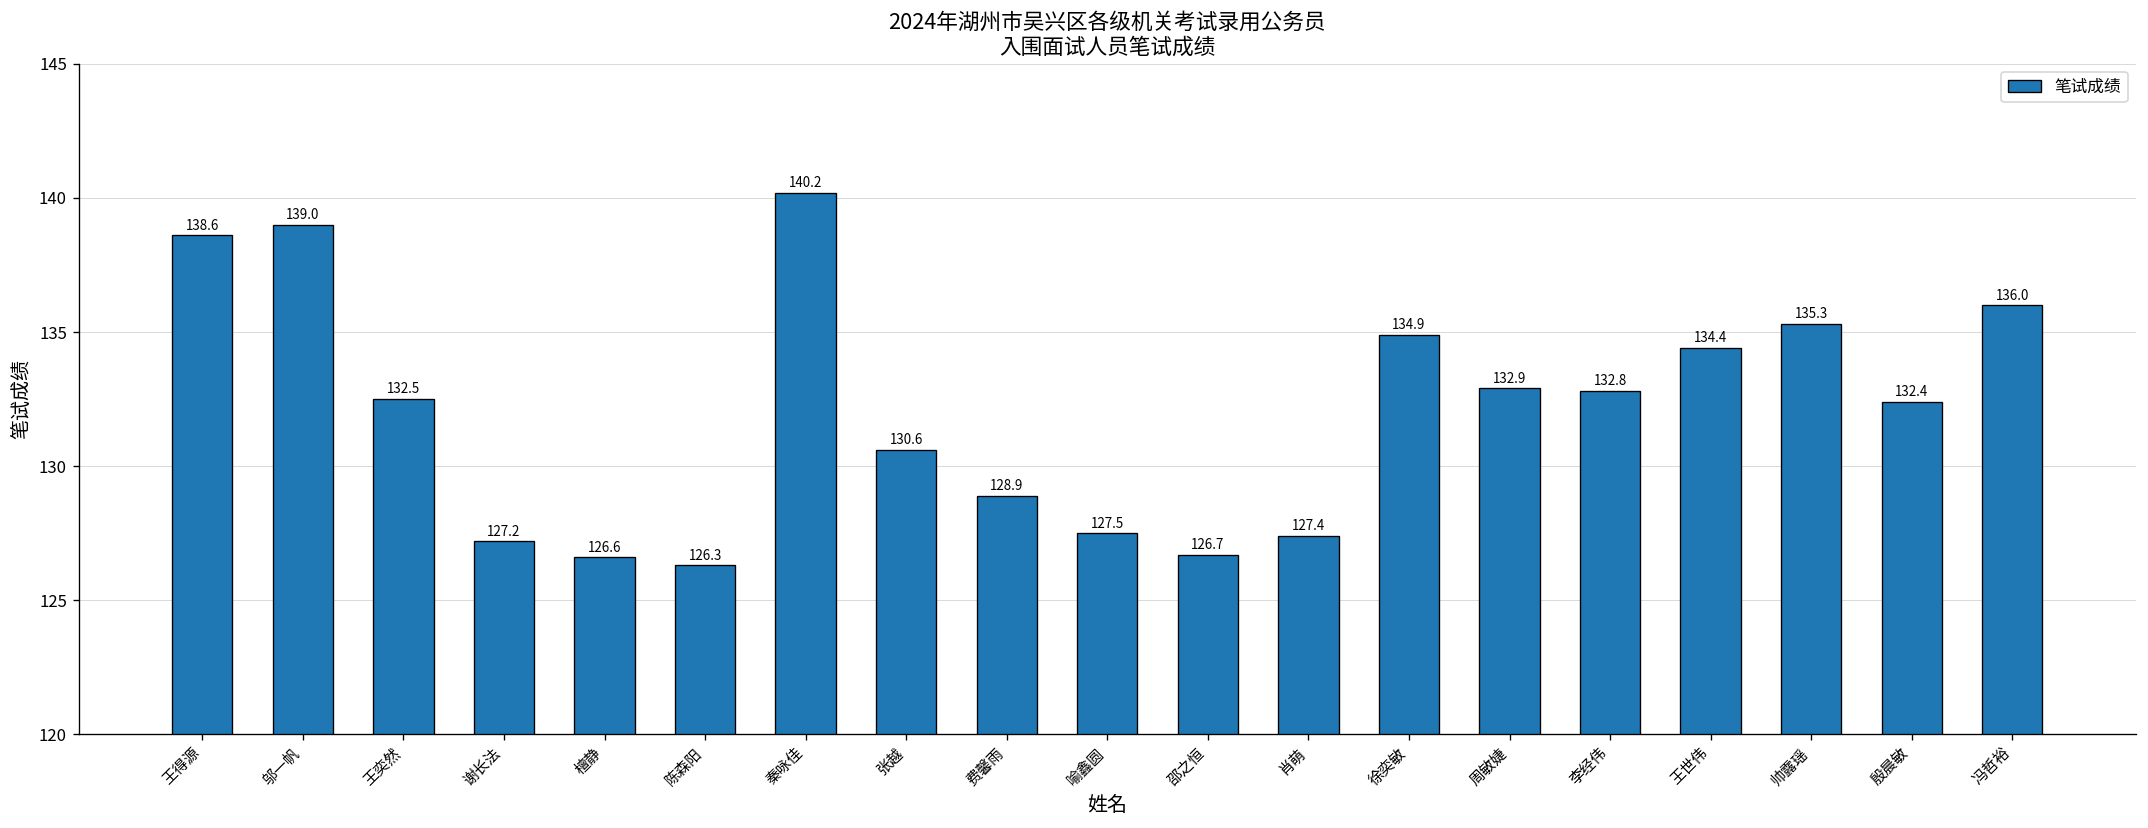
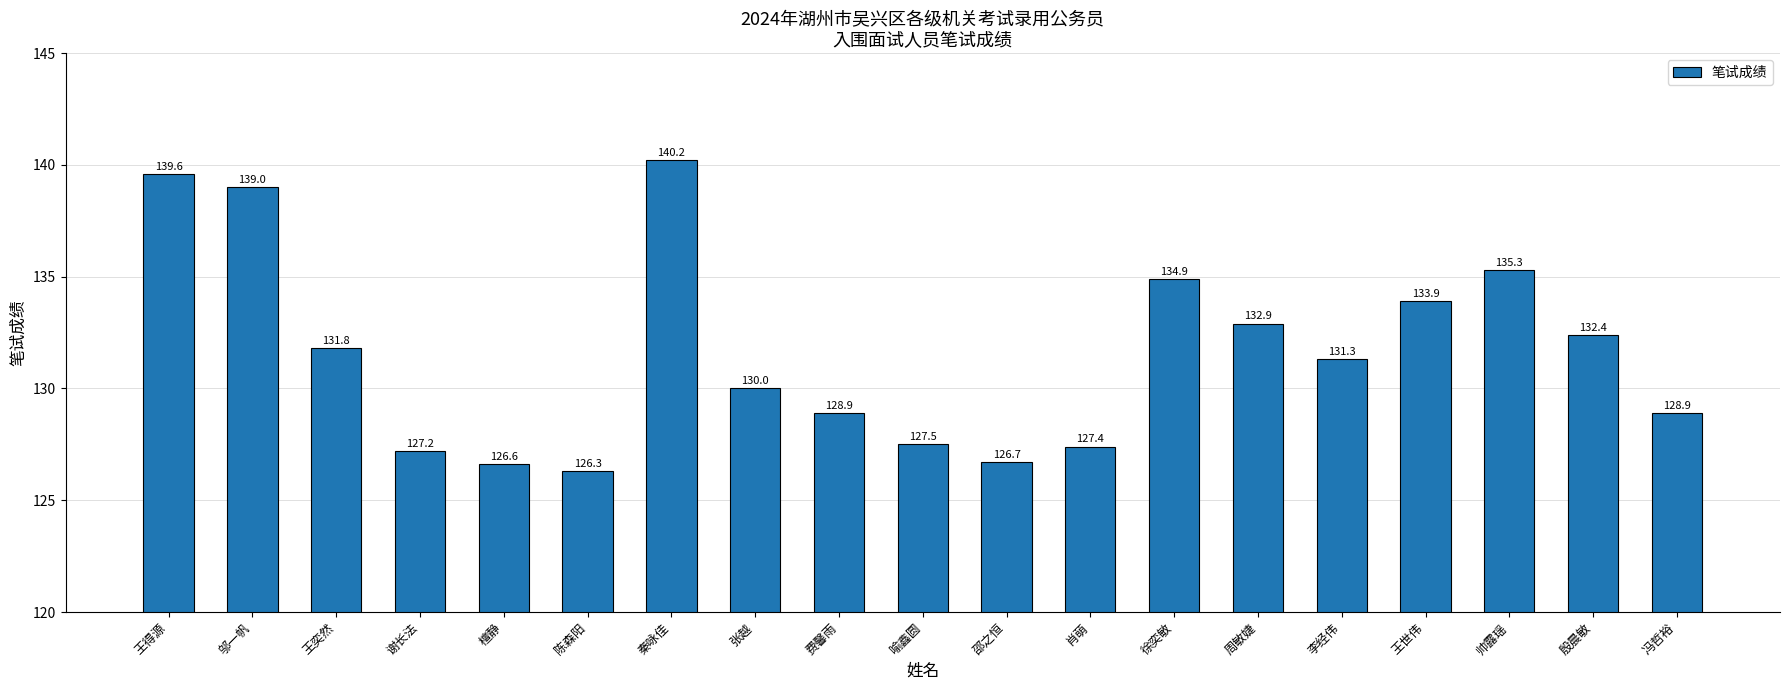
王得源: 138.6 -> 139.6
王奕然: 132.5 -> 131.8
张越: 130.6 -> 130.0
李经伟: 132.8 -> 131.3
王世伟: 134.4 -> 133.9
冯哲裕: 136.0 -> 128.9
